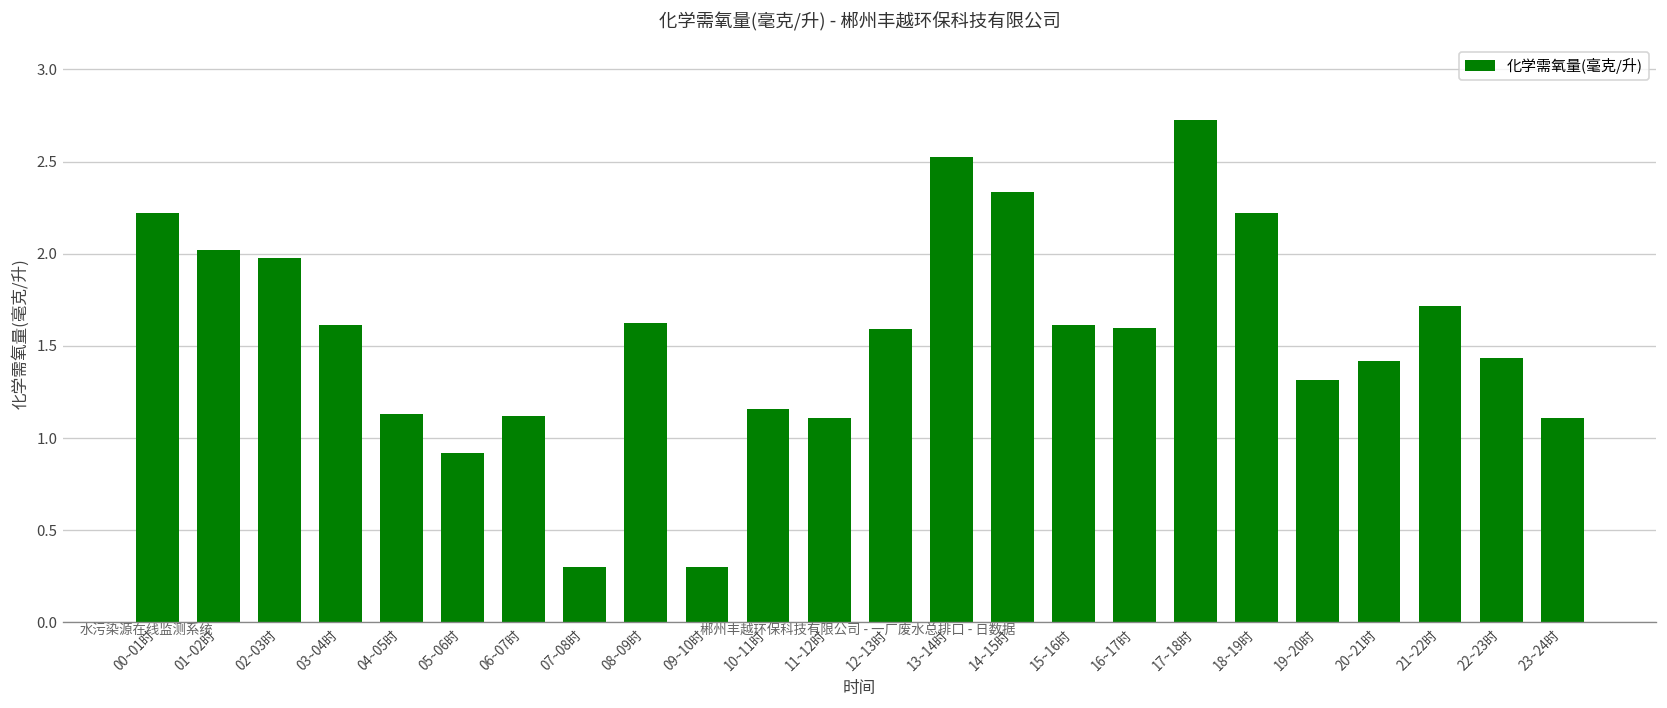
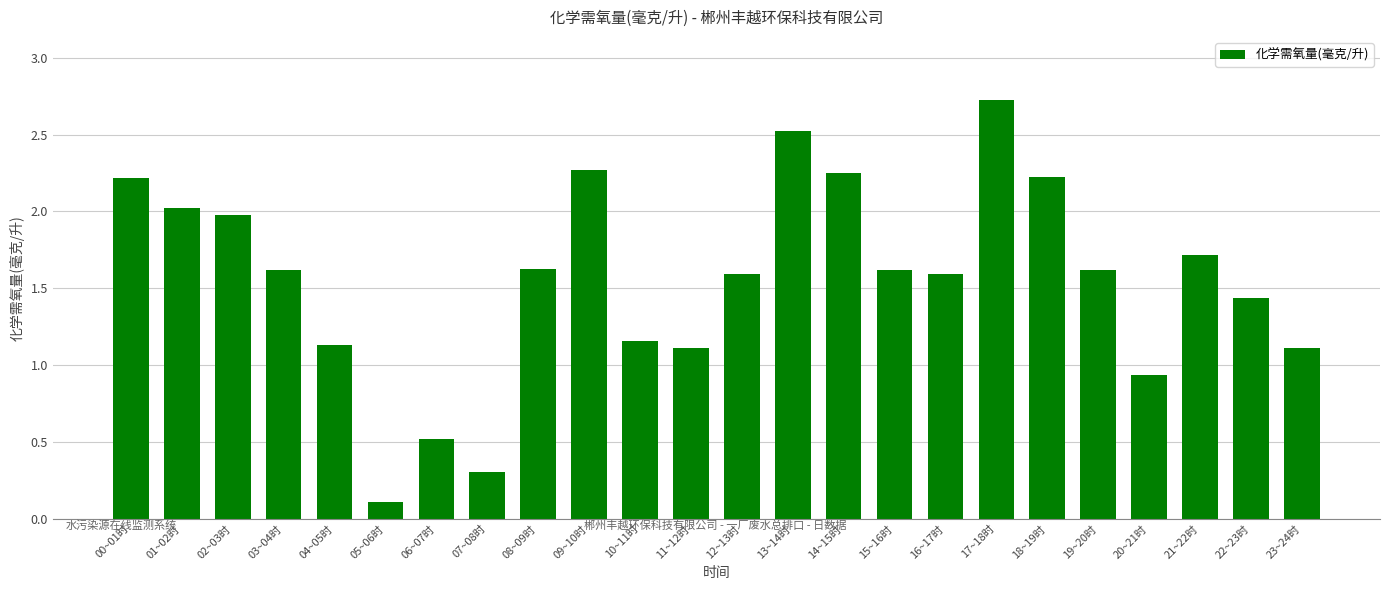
05~06时: 0.91 -> 0.11
06~07时: 1.11 -> 0.52
09~10时: 0.30 -> 2.25
14~15时: 2.31 -> 2.23
19~20时: 1.3 -> 1.6
20~21时: 1.40 -> 0.93
